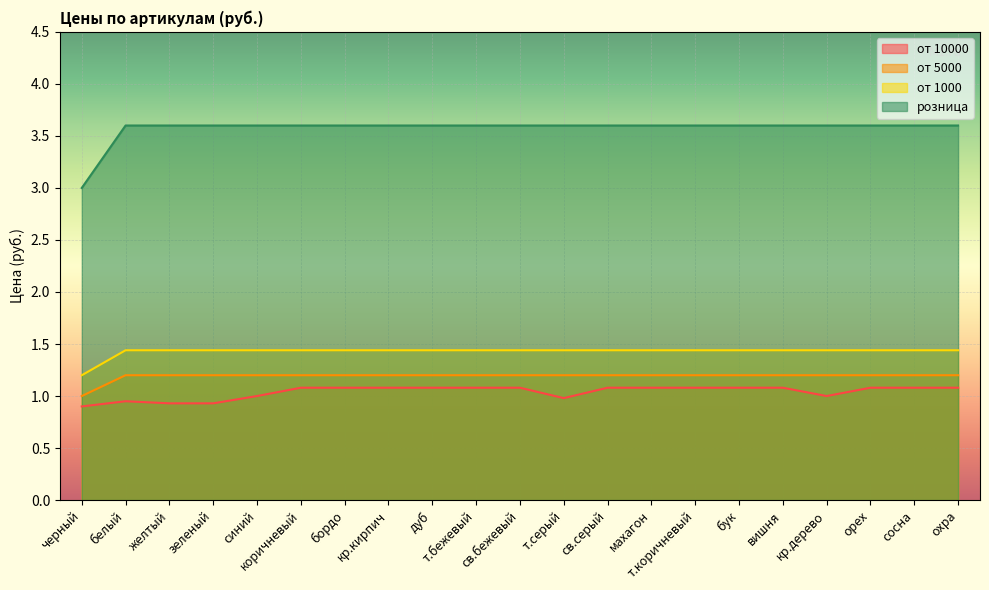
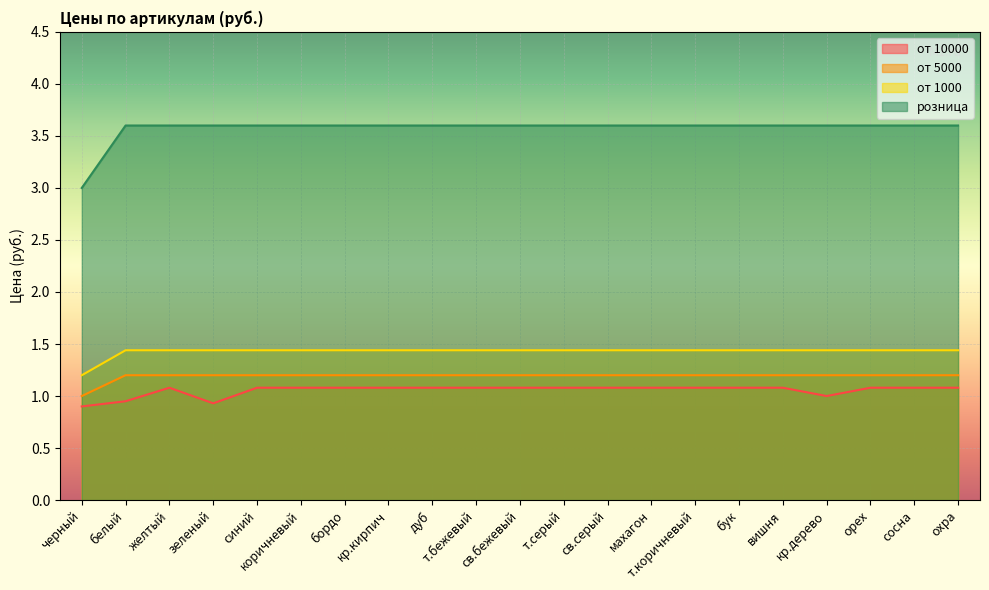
от 10000, желтый: 0.93 -> 1.08
от 10000, синий: 1.00 -> 1.08
от 10000, т.серый: 0.98 -> 1.08
